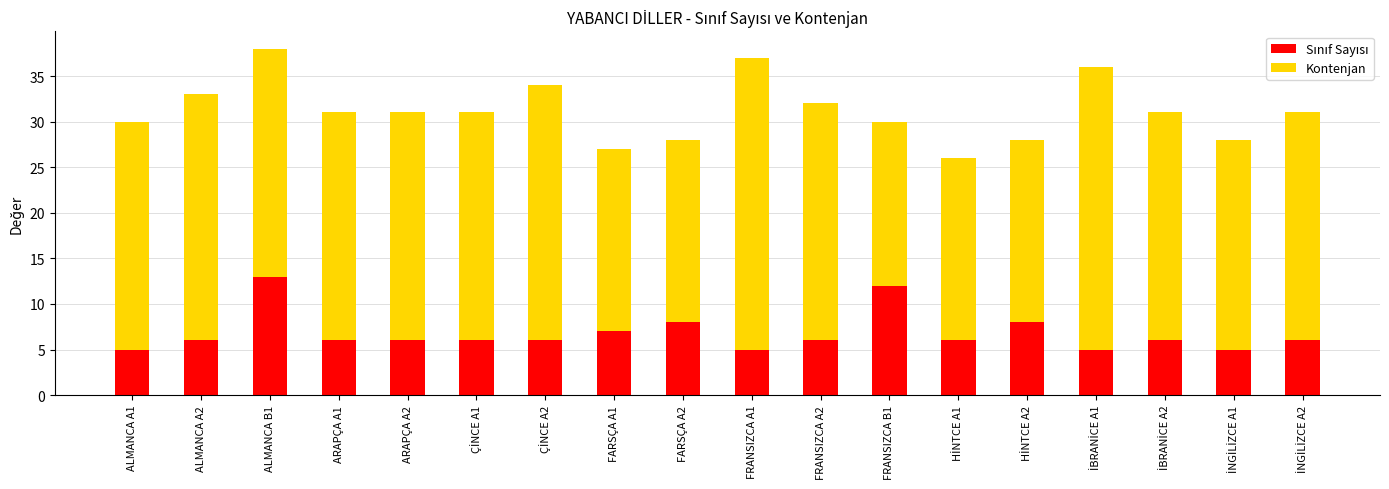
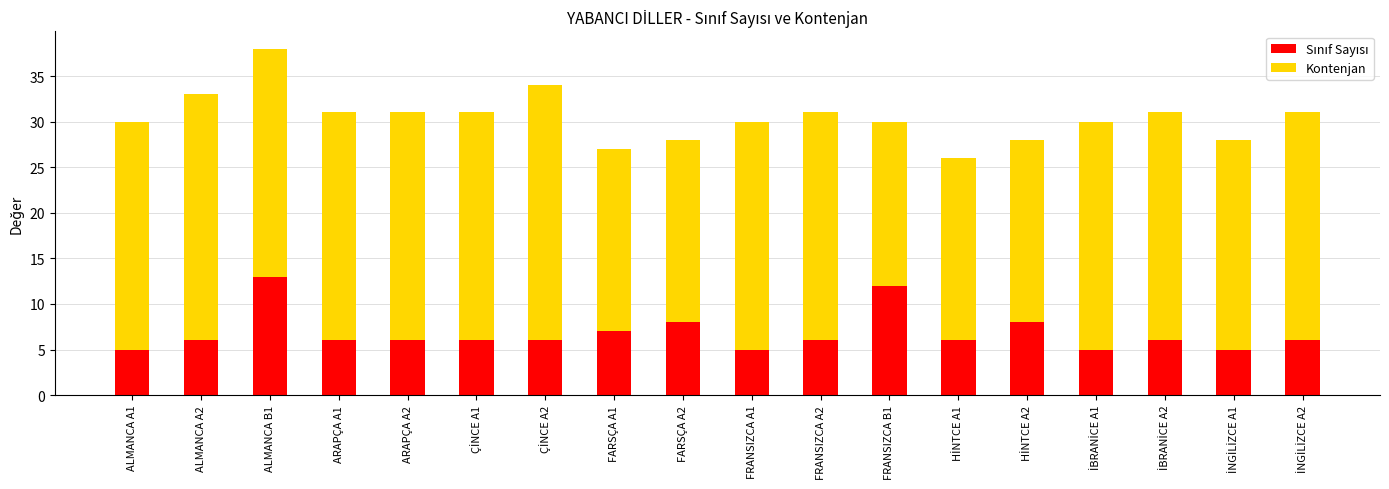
Kontenjan, FRANSIZCA A1: 32 -> 25
Kontenjan, FRANSIZCA A2: 26 -> 25
Kontenjan, İBRANİCE A1: 31 -> 25
